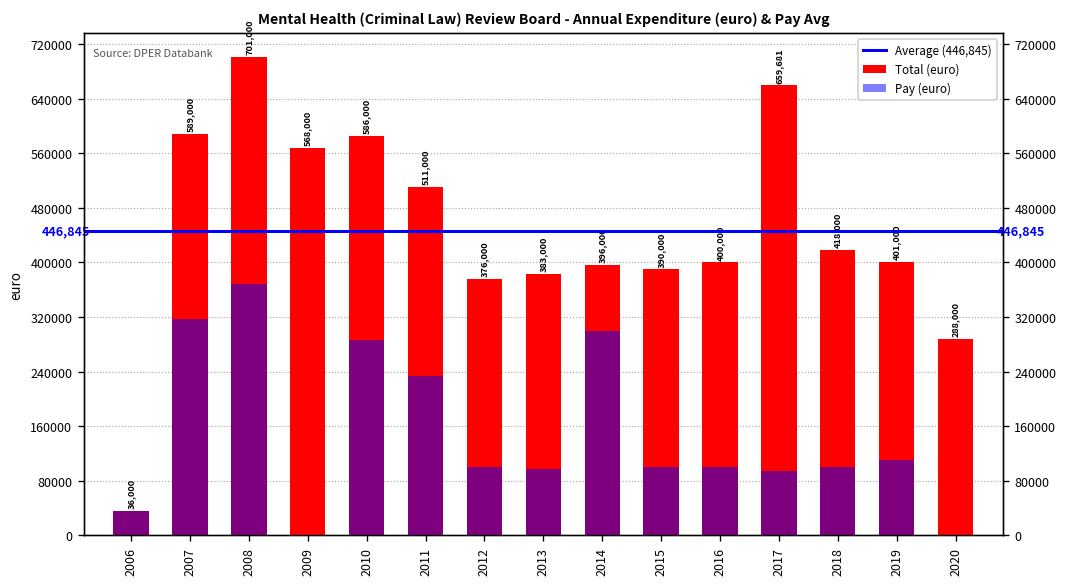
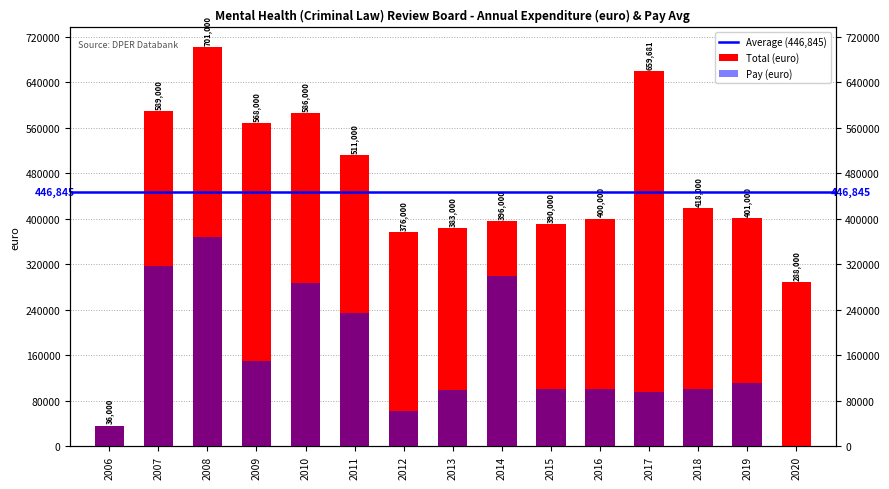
Pay (euro), 2009: 0 -> 150000
Pay (euro), 2012: 100000 -> 60000
